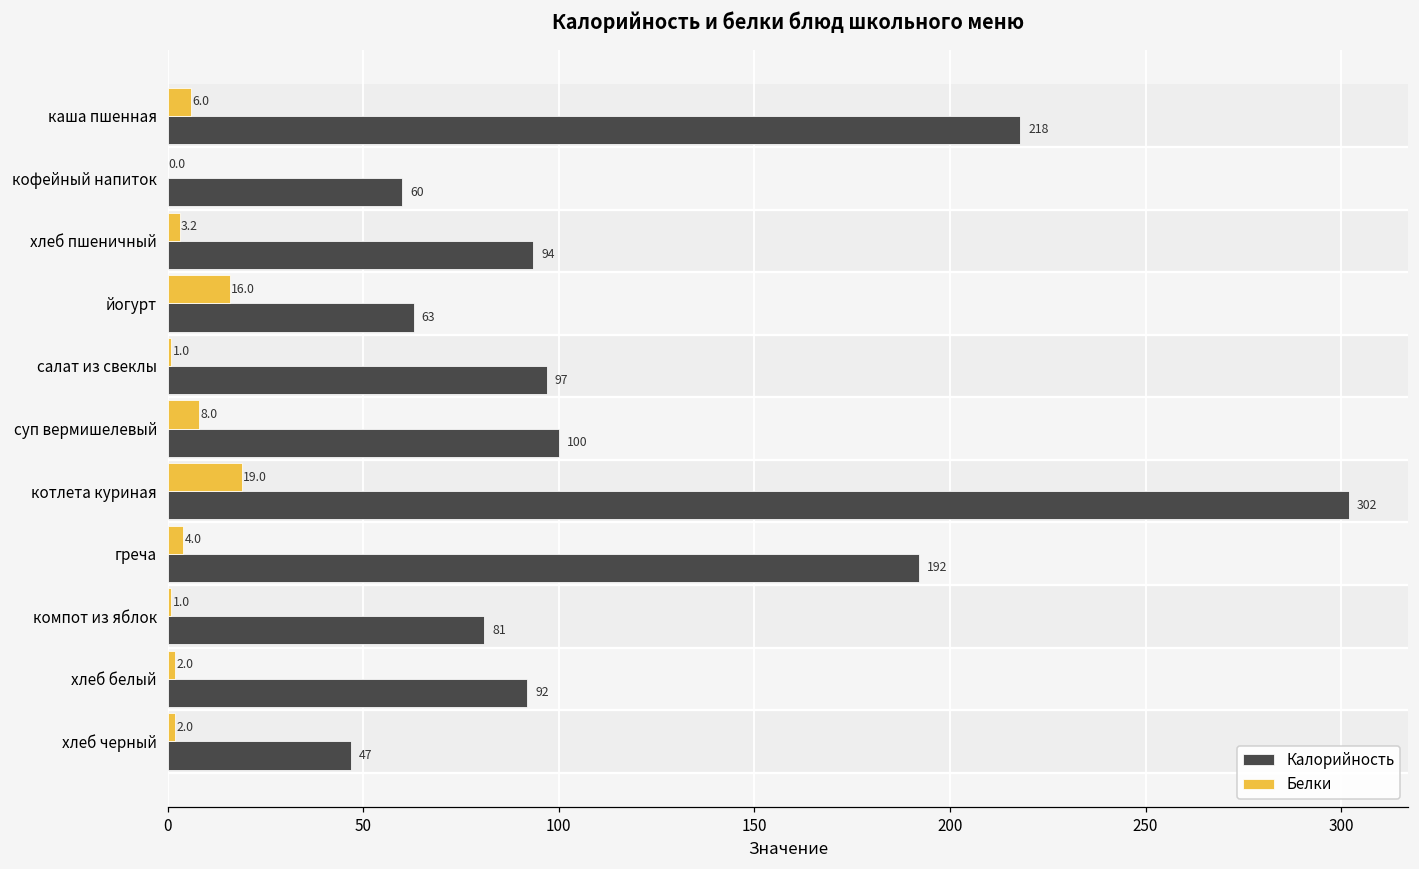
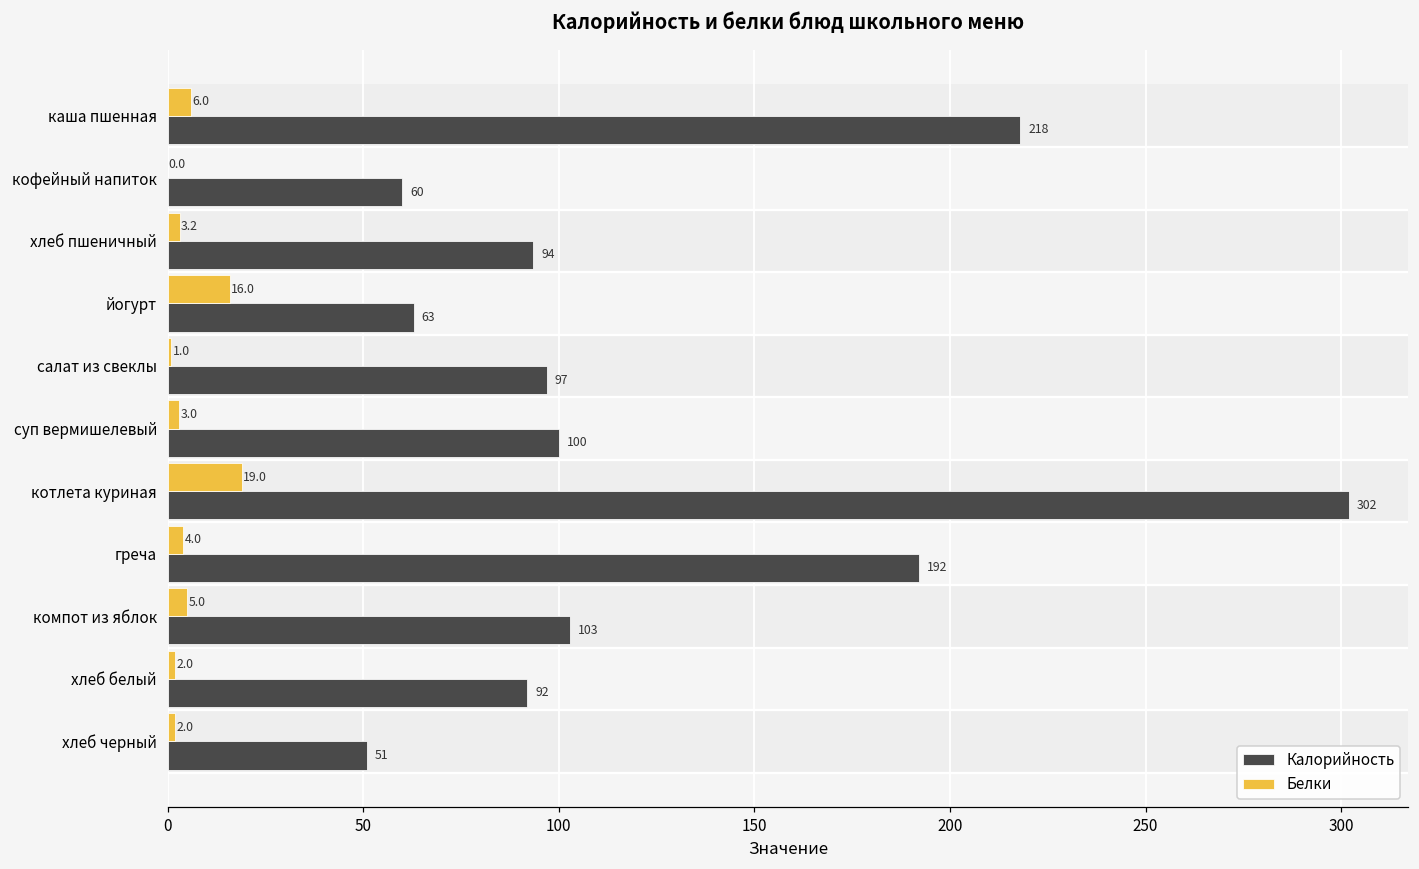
Белки, суп вермишелевый: 8.0 -> 3.0
Белки, компот из яблок: 1.0 -> 5.0
Калорийность, компот из яблок: 81 -> 103
Калорийность, хлеб черный: 47 -> 51
